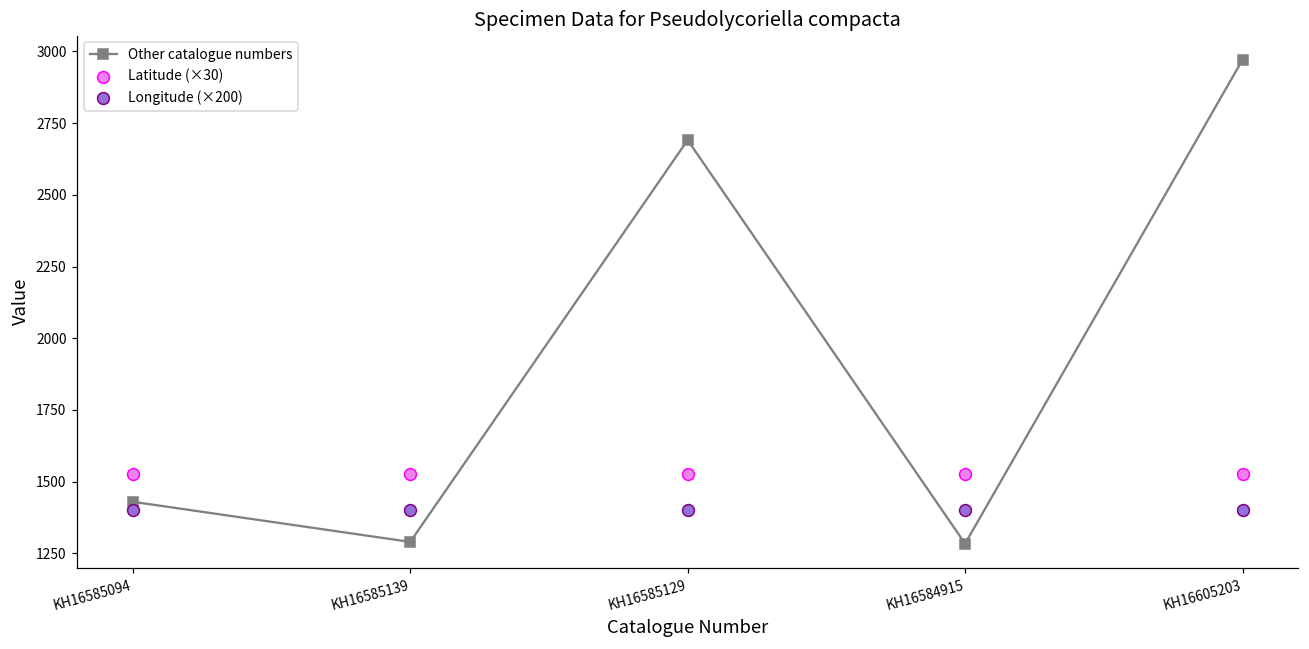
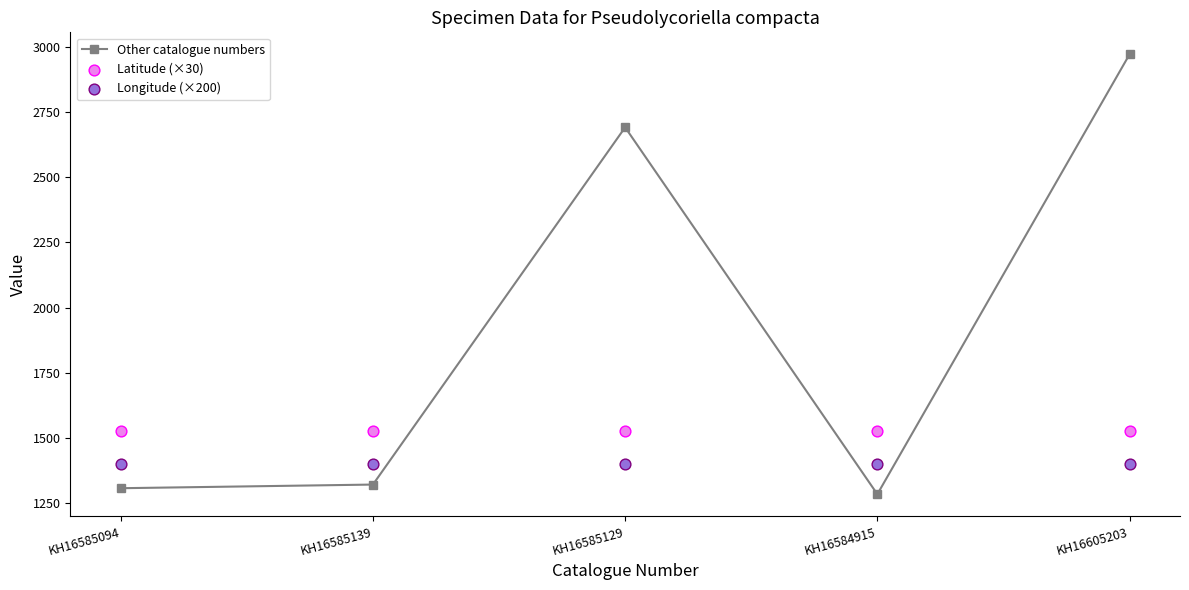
Other catalogue numbers, KH16585094: 1430 -> 1310
Other catalogue numbers, KH16585139: 1290 -> 1320
